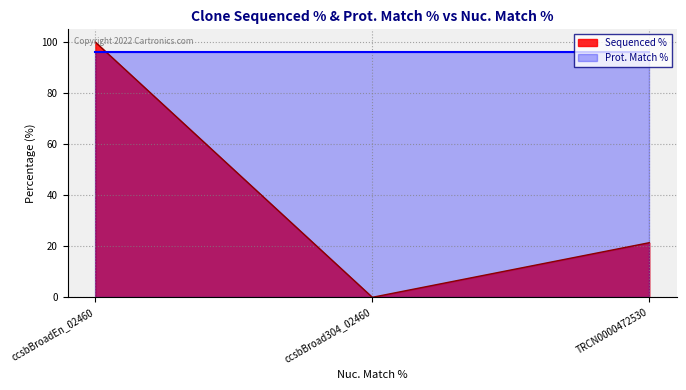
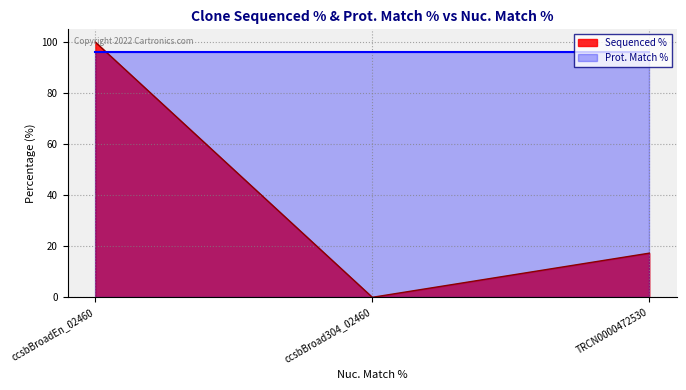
Sequenced %, TRCN0000472530: 21 -> 17
